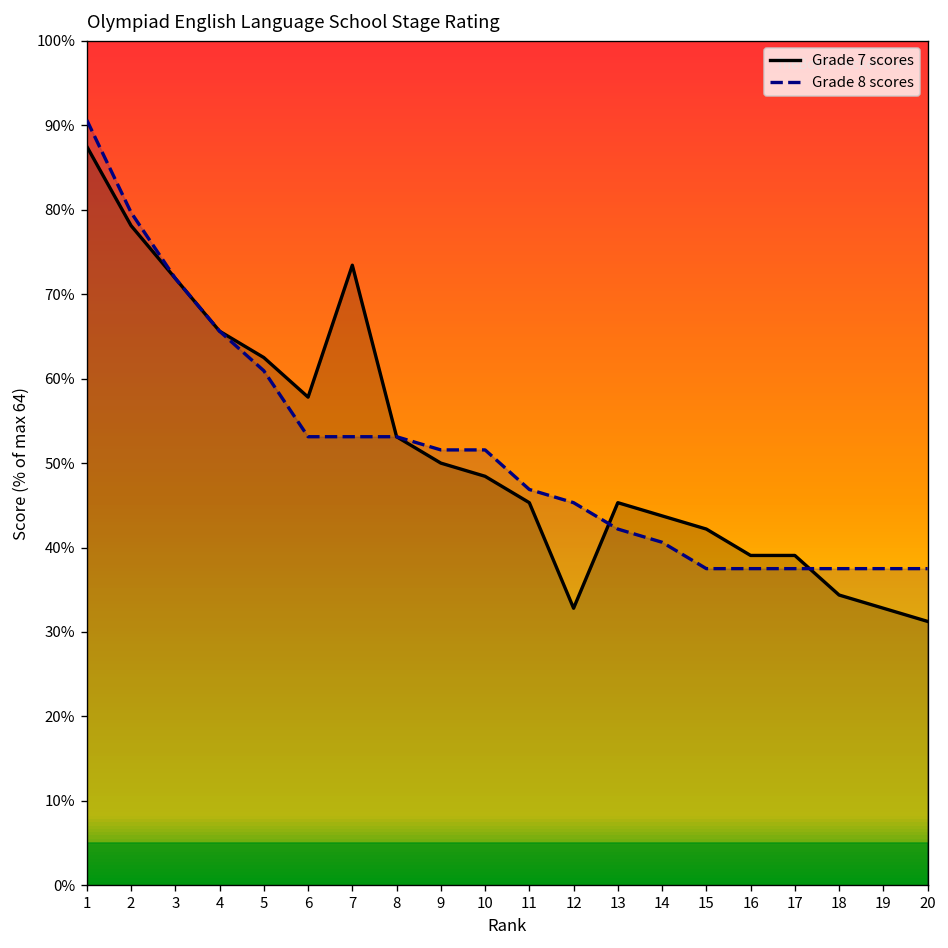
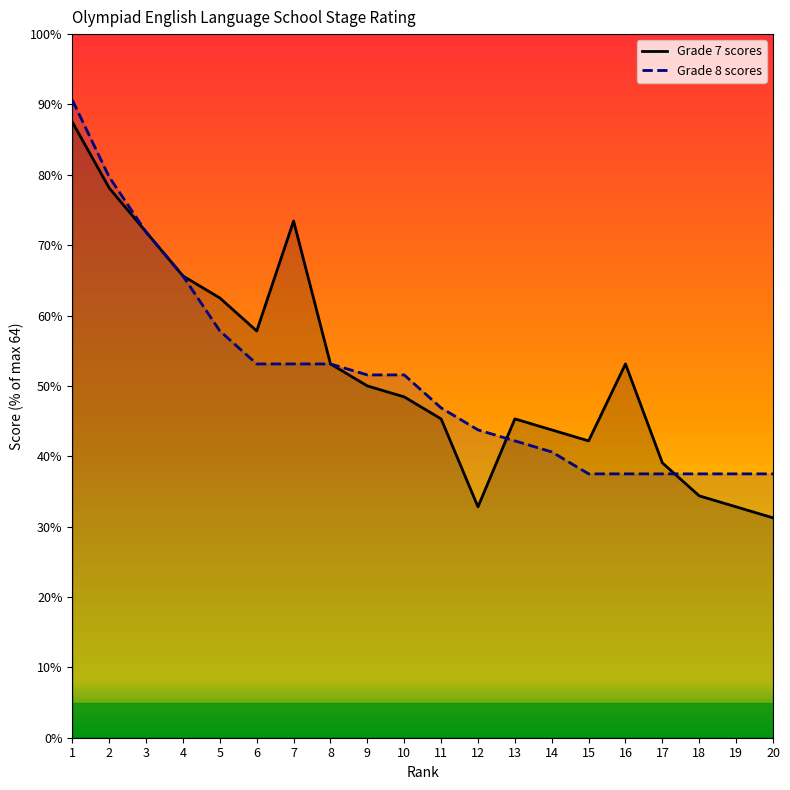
Grade 8 scores, 5: 61% -> 58%
Grade 8 scores, 12: 45% -> 44%
Grade 7 scores, 16: 39% -> 53%
